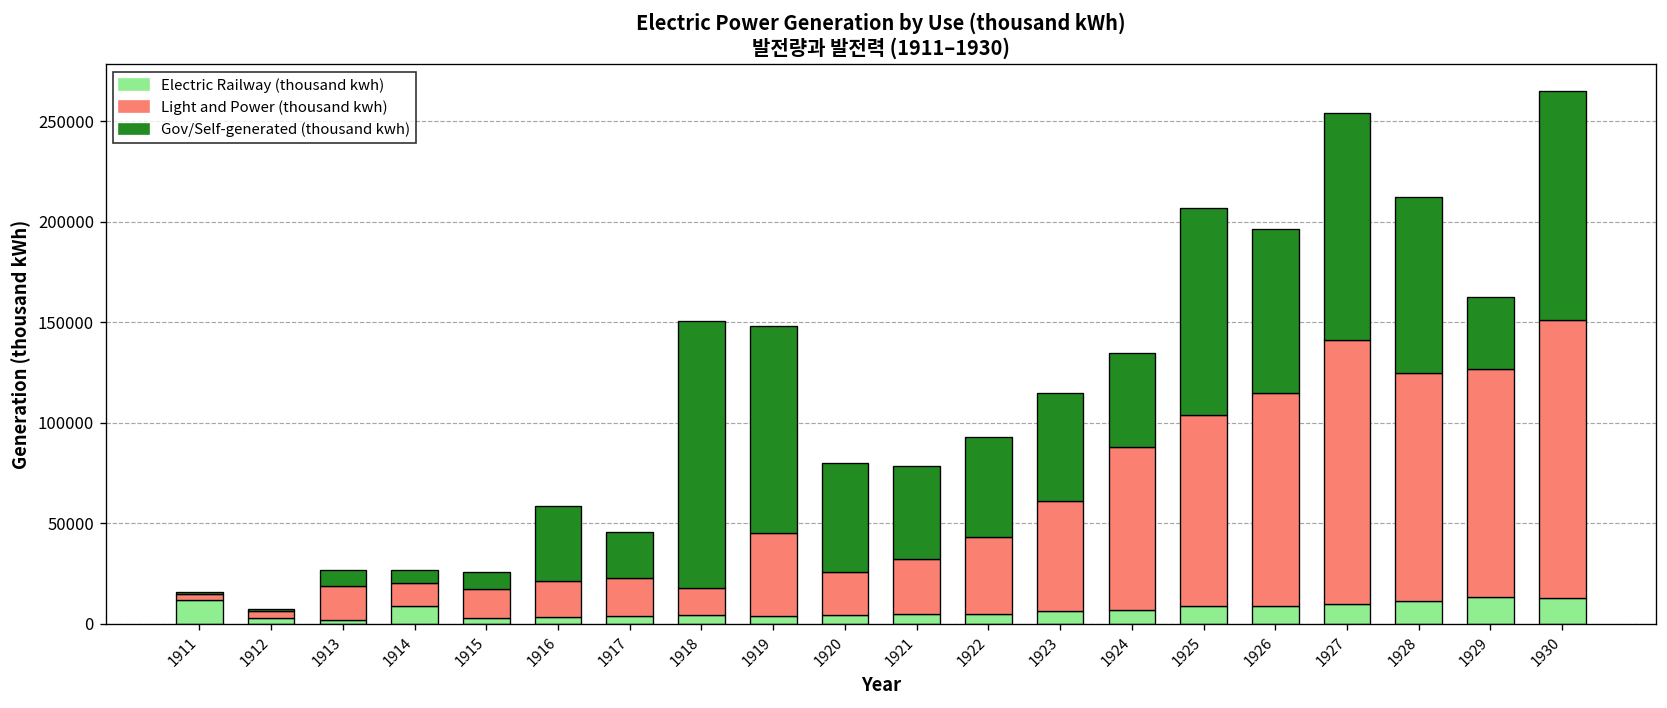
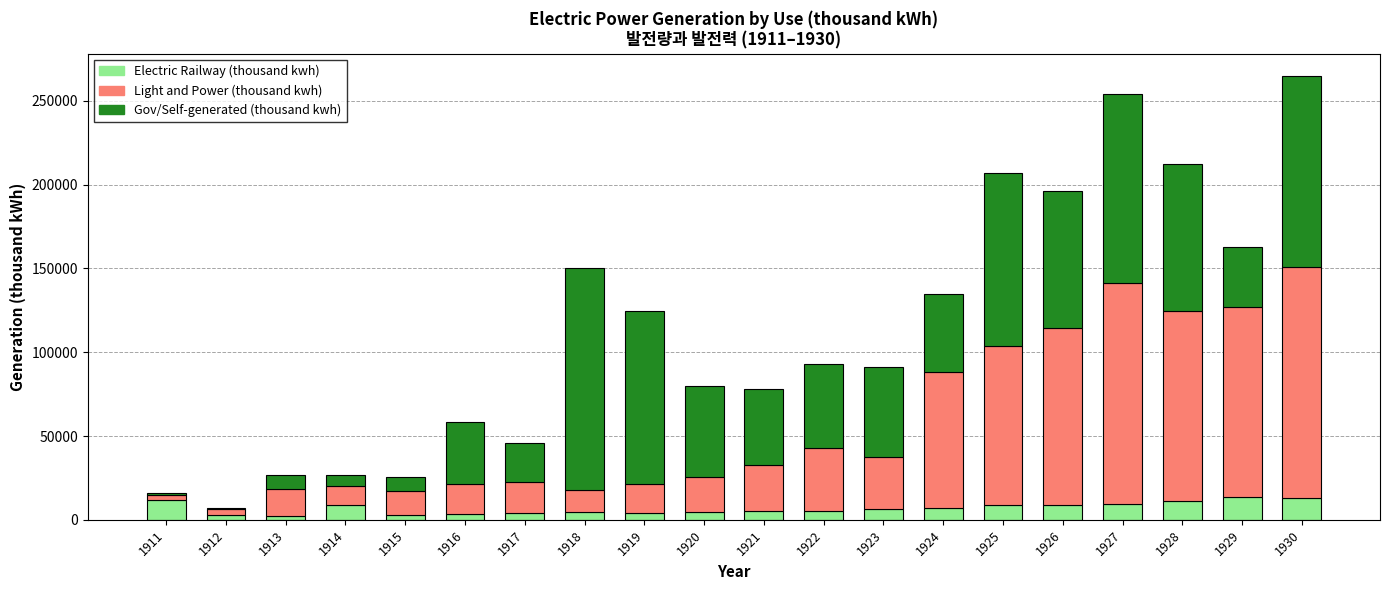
Light and Power (thousand kwh), 1919: 41000 -> 17000
Light and Power (thousand kwh), 1923: 55000 -> 31000
